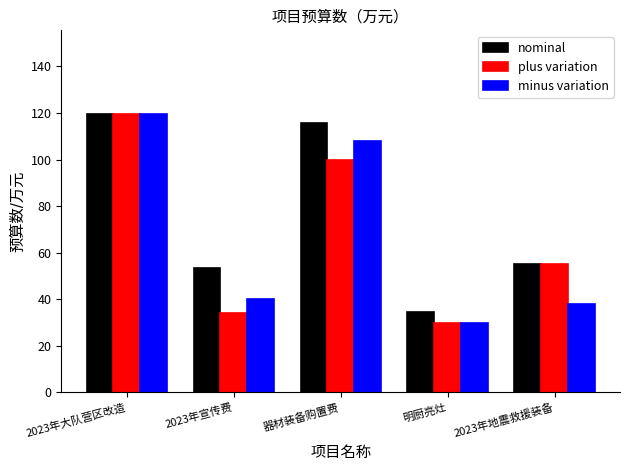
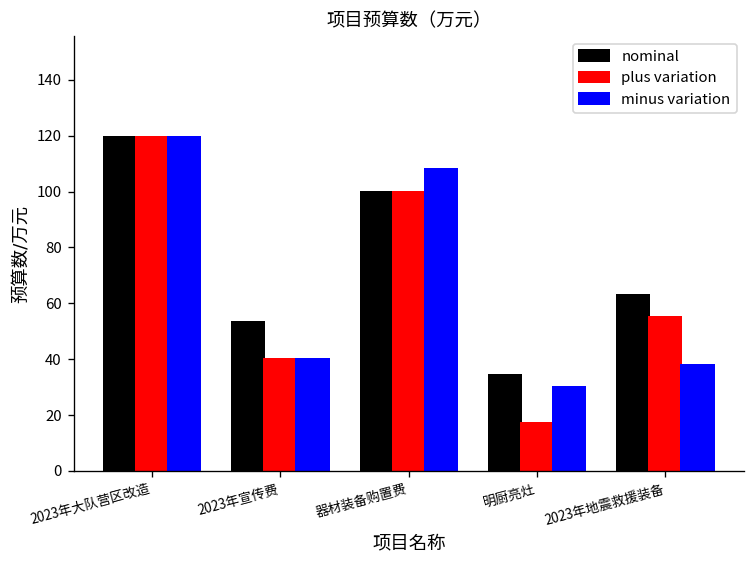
plus variation, 2023年宣传费: 34 -> 40
nominal, 器材装备购置费: 116 -> 100
plus variation, 明厨亮灶: 30 -> 17
nominal, 2023年地震救援装备: 55 -> 63
